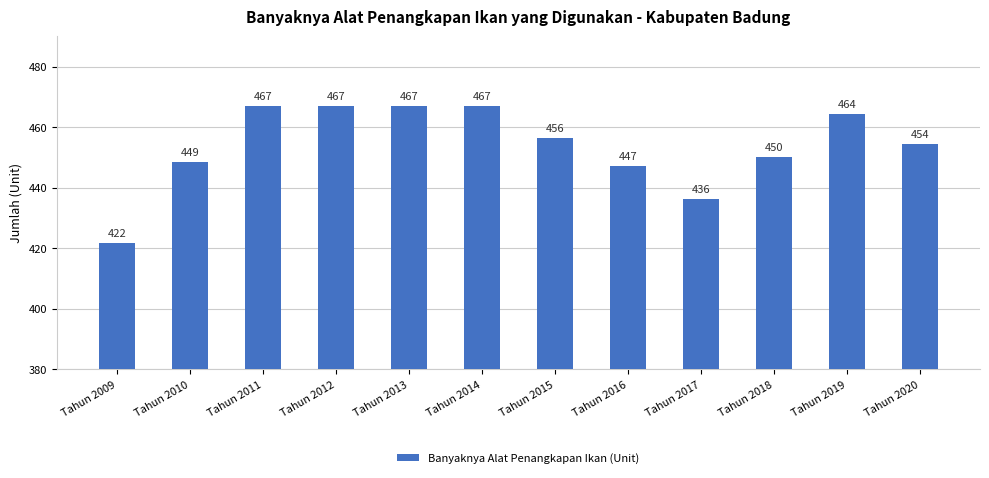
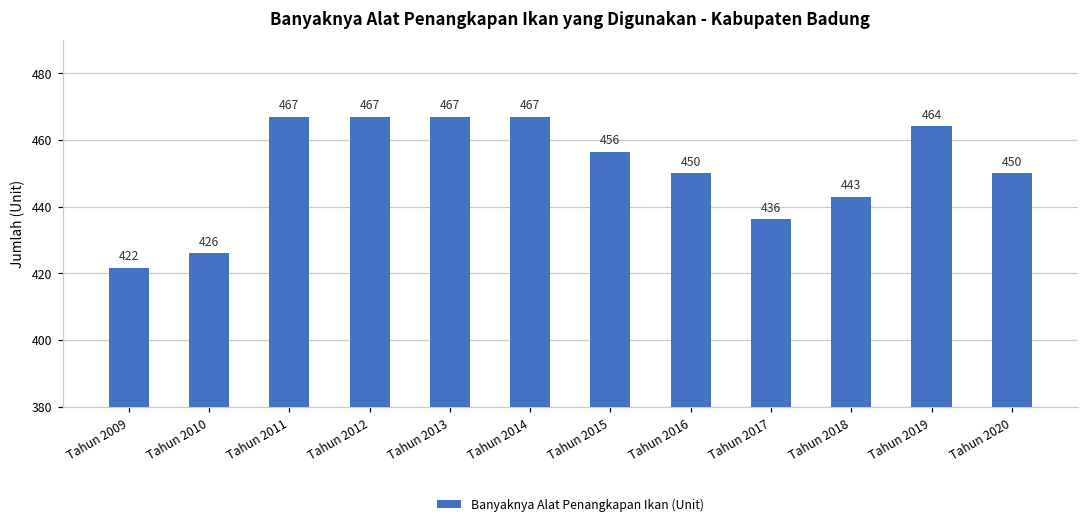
Tahun 2010: 449 -> 426
Tahun 2016: 447 -> 450
Tahun 2018: 450 -> 443
Tahun 2020: 454 -> 450
